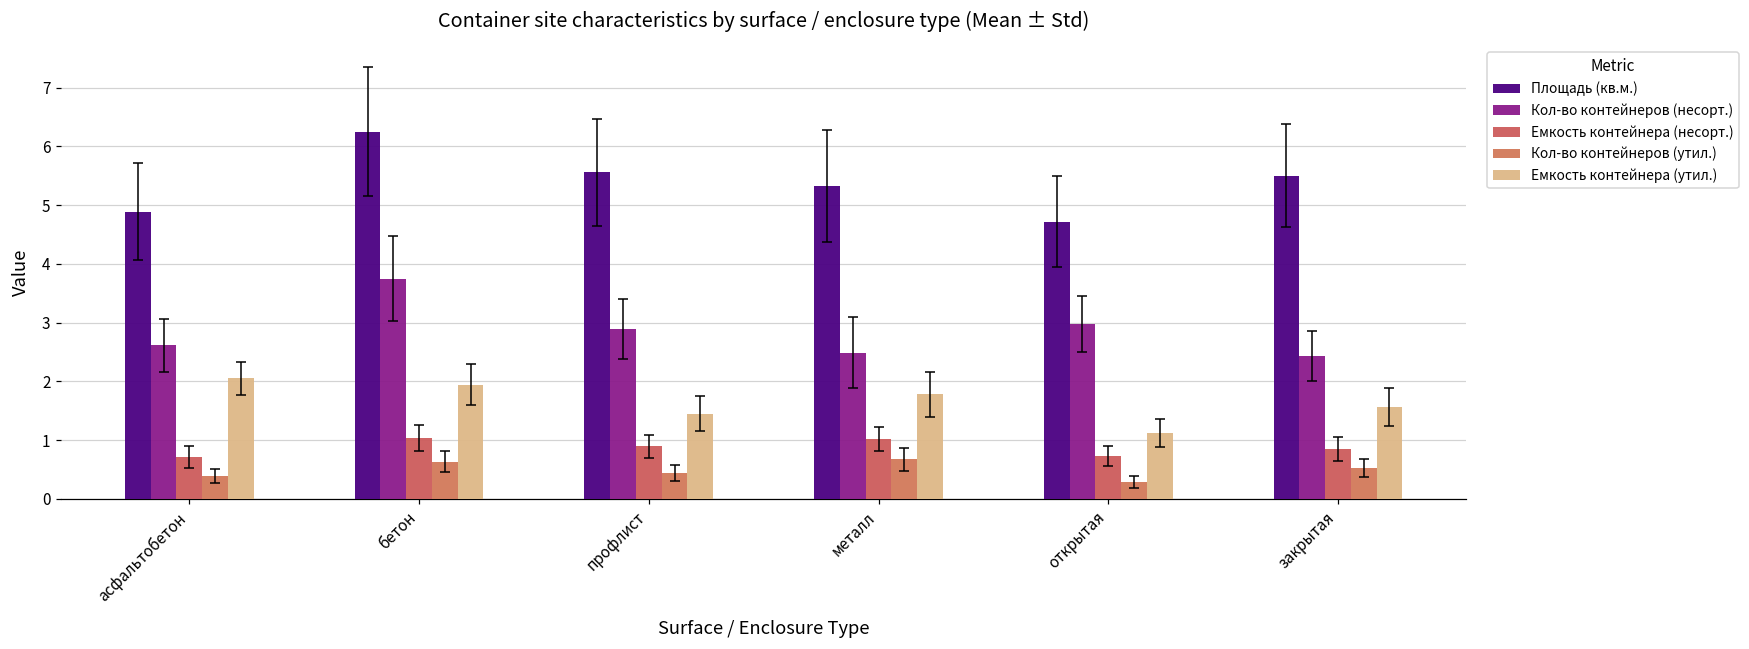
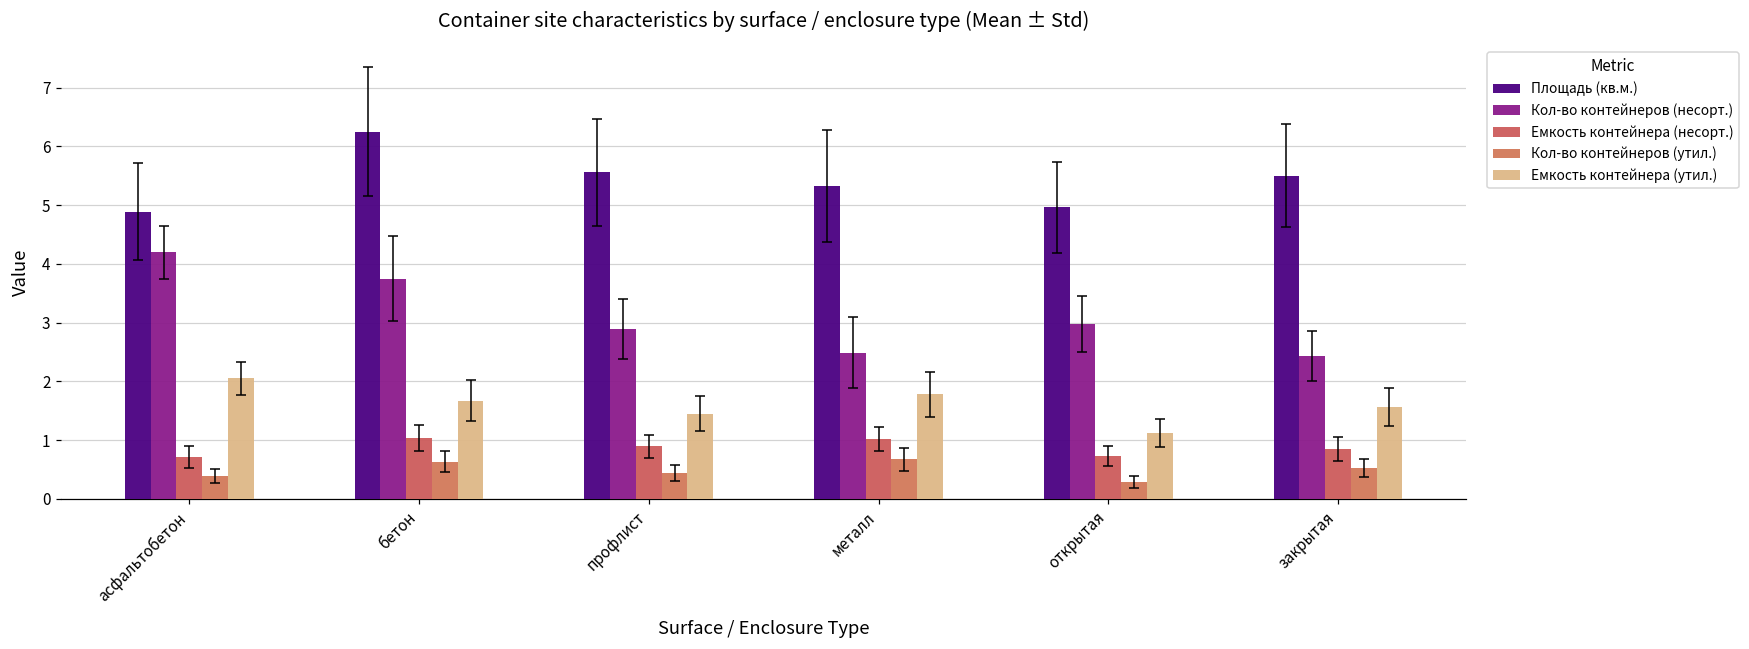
Кол-во контейнеров (несорт.), асфальтобетон: 2.6 -> 4.2
Емкость контейнера (утил.), бетон: 1.9 -> 1.7
Площадь (кв.м.), открытая: 4.7 -> 5.0
